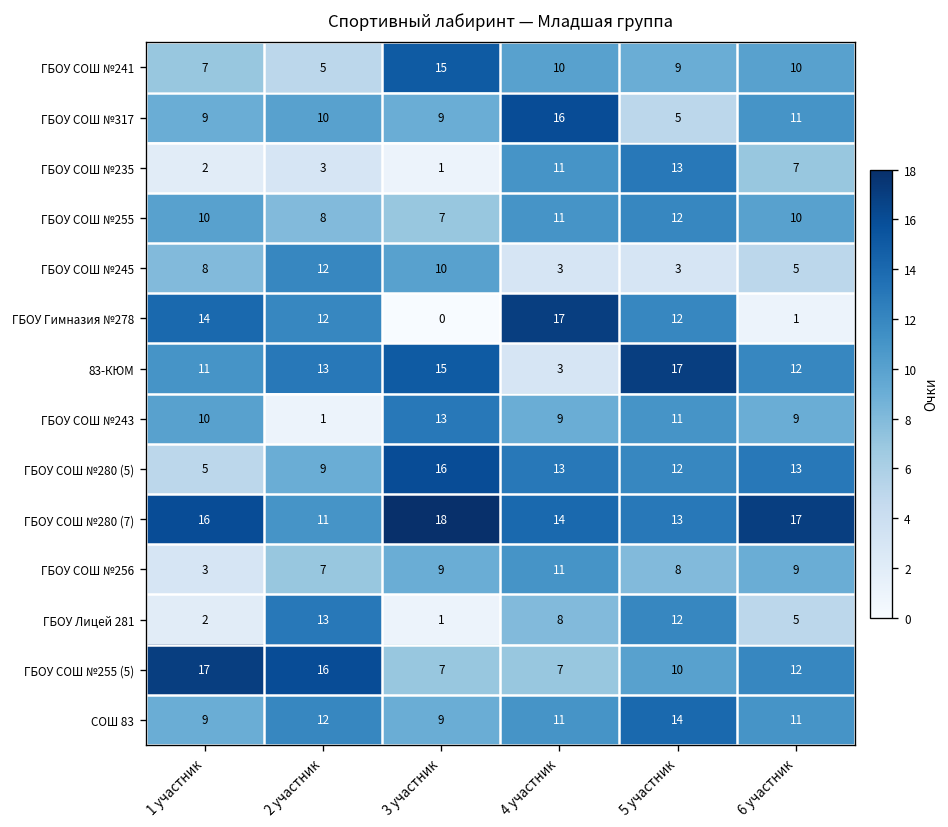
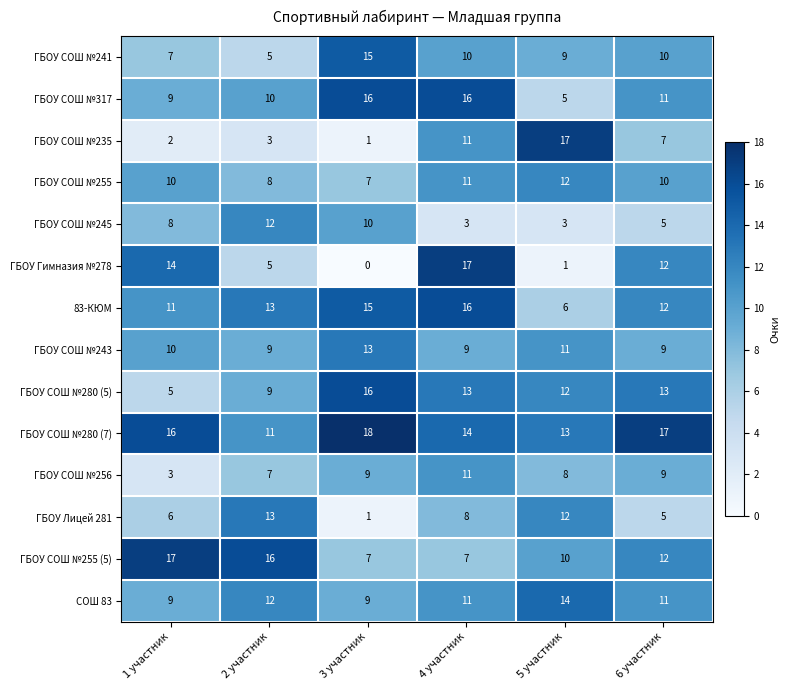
ГБОУ СОШ №317, 3 участник: 9 -> 16
ГБОУ СОШ №235, 5 участник: 13 -> 17
ГБОУ Гимназия №278, 2 участник: 12 -> 5
ГБОУ Гимназия №278, 5 участник: 12 -> 1
ГБОУ Гимназия №278, 6 участник: 1 -> 12
83-КЮМ, 4 участник: 3 -> 16
83-КЮМ, 5 участник: 17 -> 6
ГБОУ СОШ №243, 2 участник: 1 -> 9
ГБОУ Лицей 281, 1 участник: 2 -> 6
